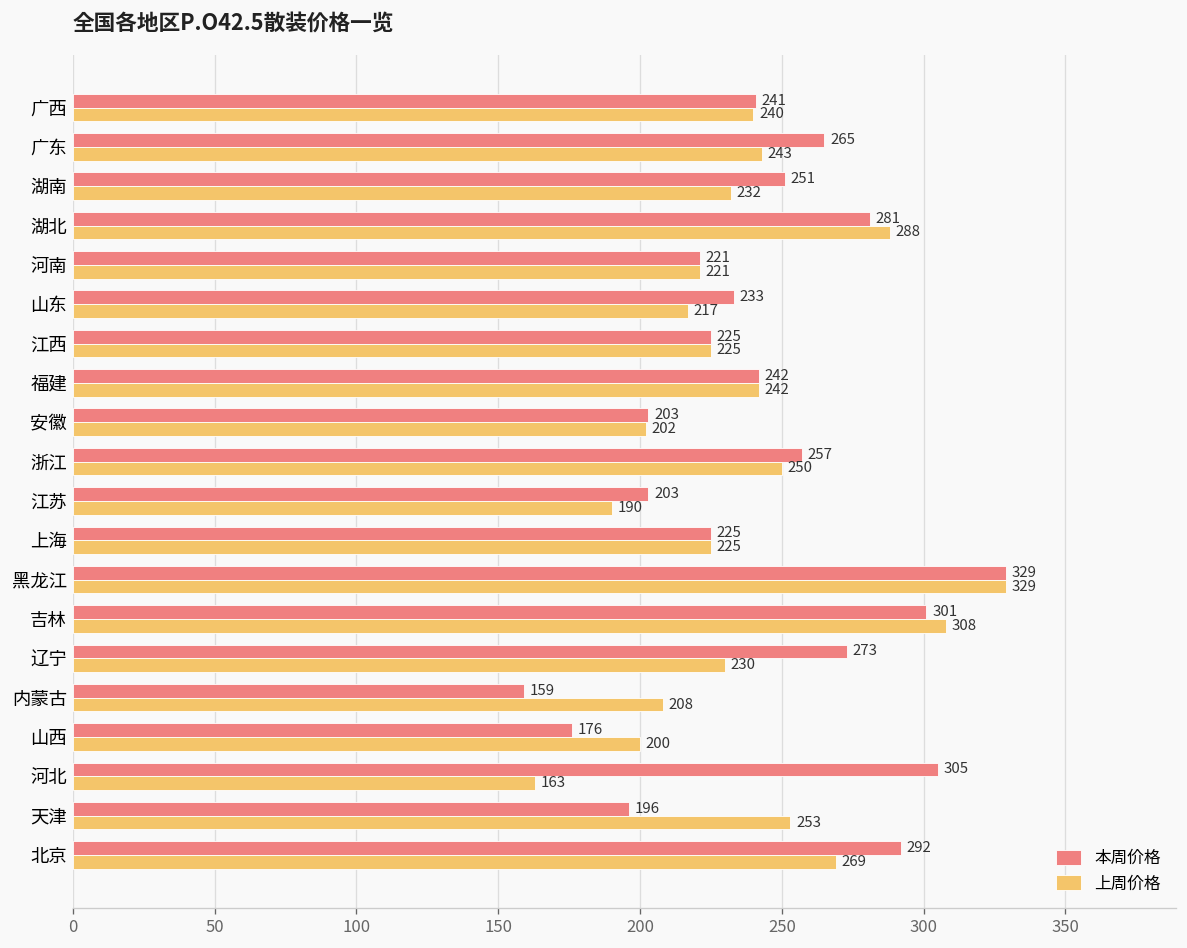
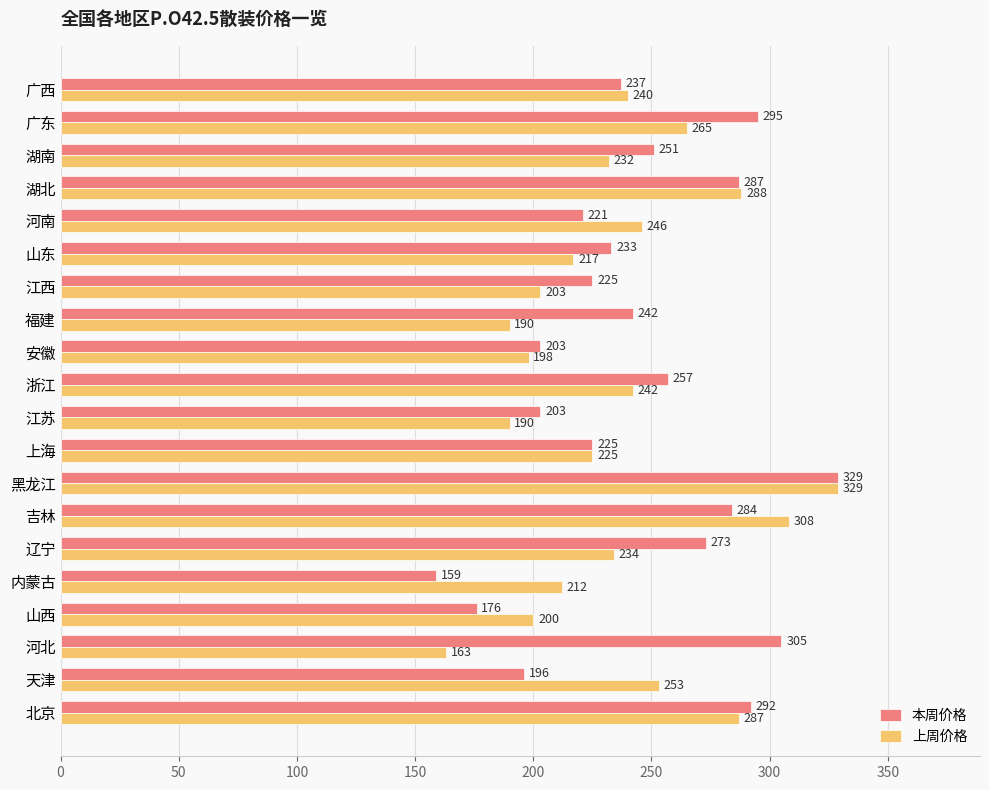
本周价格, 广西: 241 -> 237
本周价格, 广东: 265 -> 295
上周价格, 广东: 243 -> 265
本周价格, 湖北: 281 -> 287
上周价格, 河南: 221 -> 246
上周价格, 江西: 225 -> 203
上周价格, 福建: 242 -> 190
上周价格, 安徽: 202 -> 198
上周价格, 浙江: 250 -> 242
本周价格, 吉林: 301 -> 284
上周价格, 辽宁: 230 -> 234
上周价格, 内蒙古: 208 -> 212
上周价格, 北京: 269 -> 287
